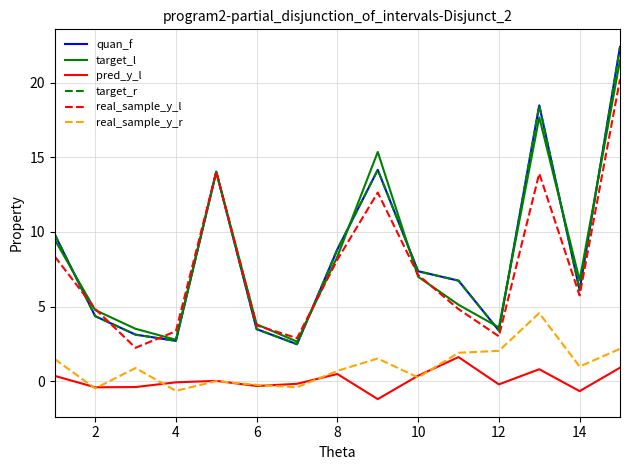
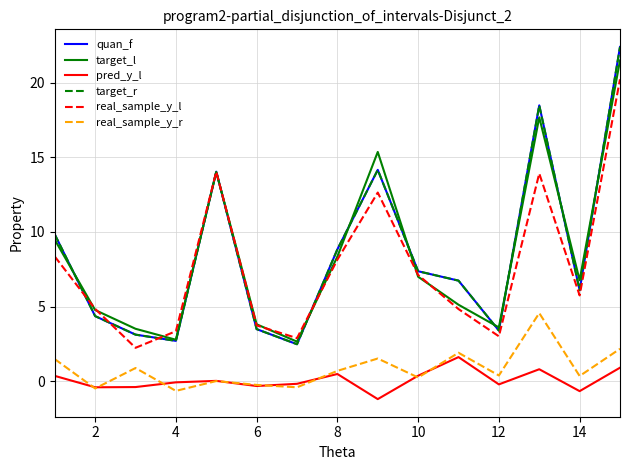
real_sample_y_r, 12: 2.0 -> 0.4
real_sample_y_r, 14: 1.0 -> 0.3
